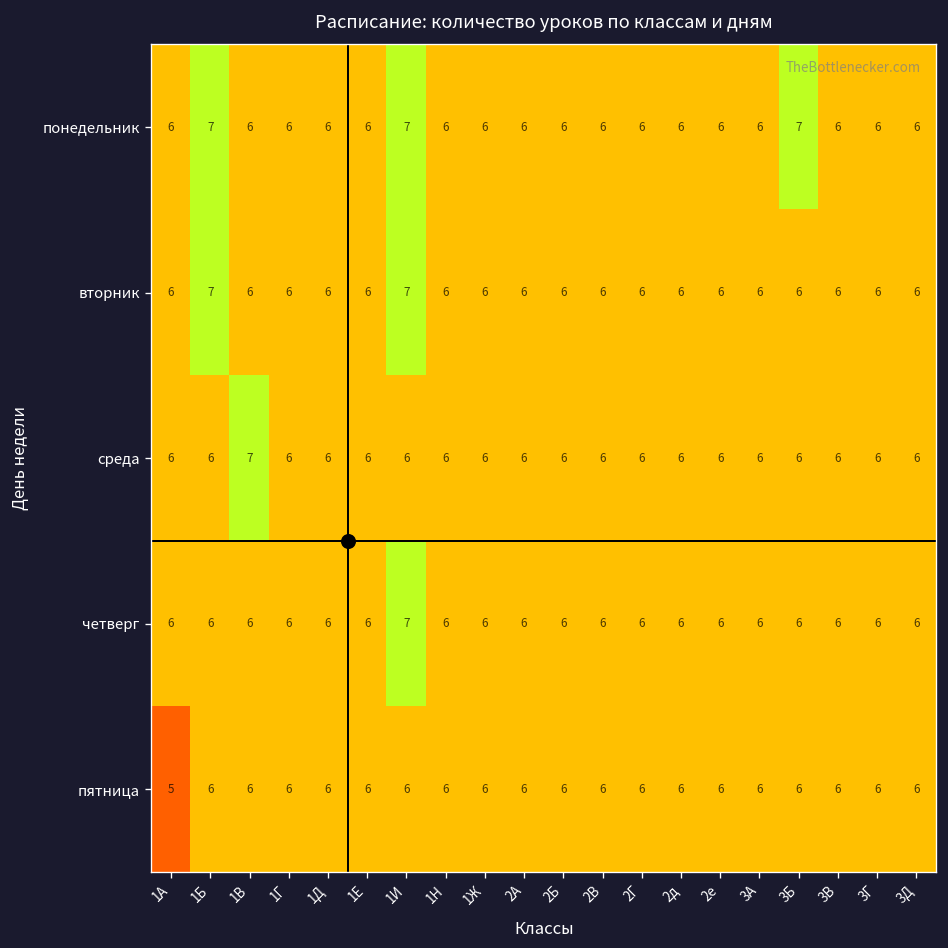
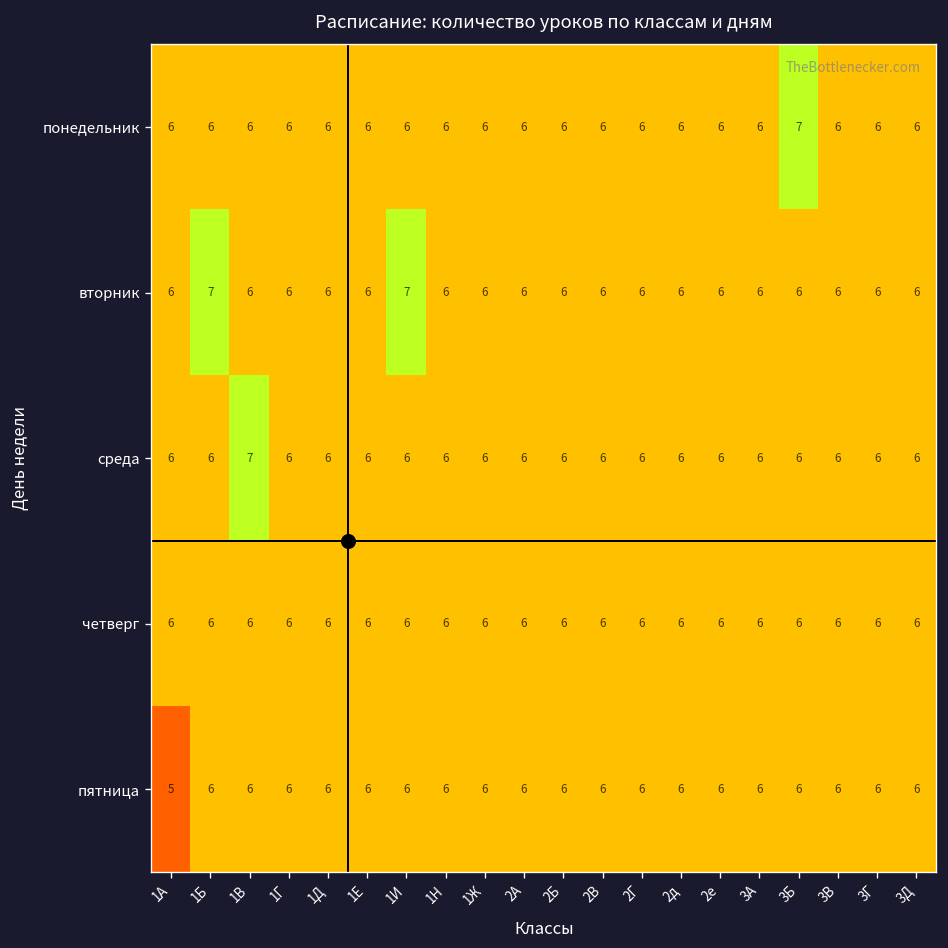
понедельник, 1Б: 7 -> 6
понедельник, 1И: 7 -> 6
четверг, 1И: 7 -> 6
